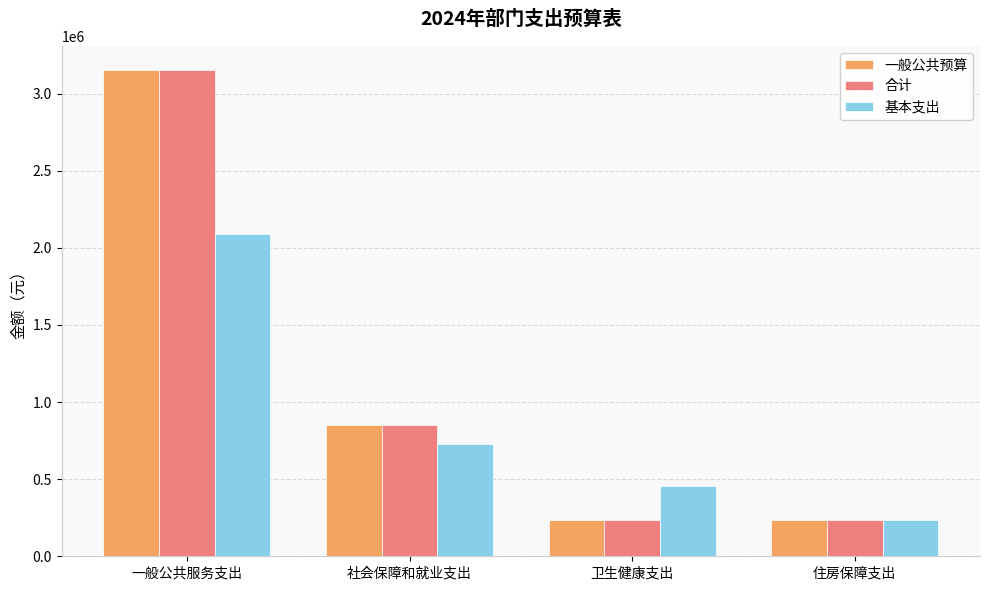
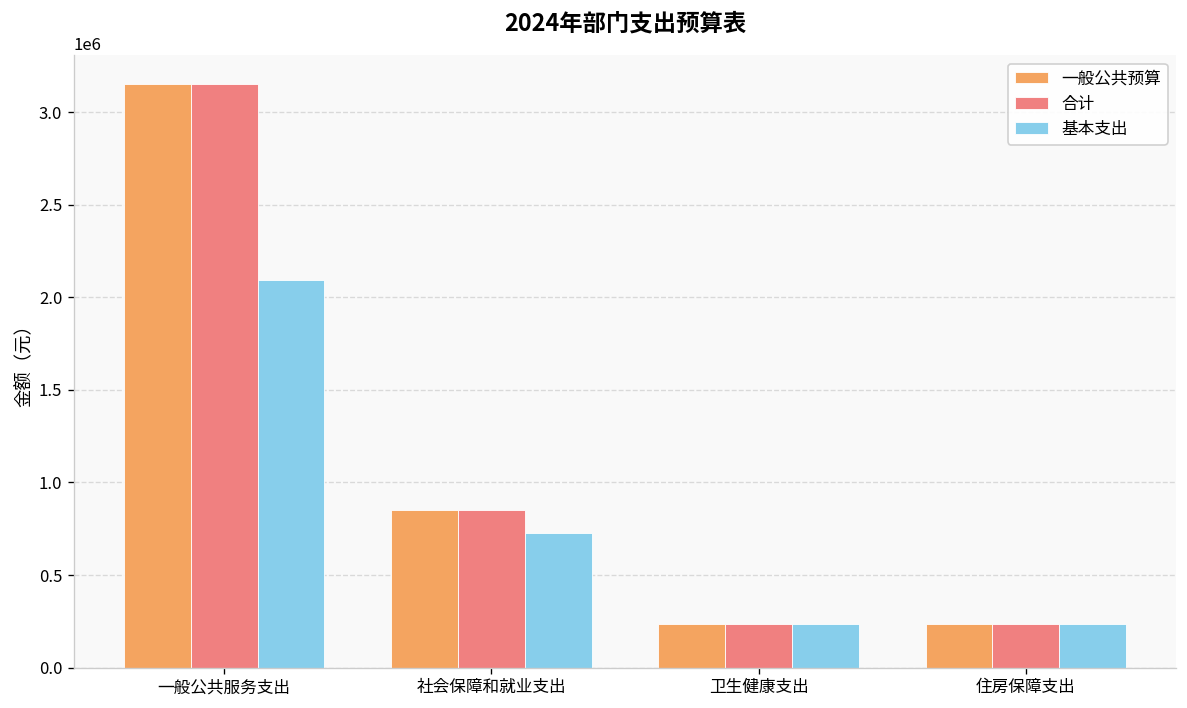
基本支出, 卫生健康支出: 460000 -> 230000
